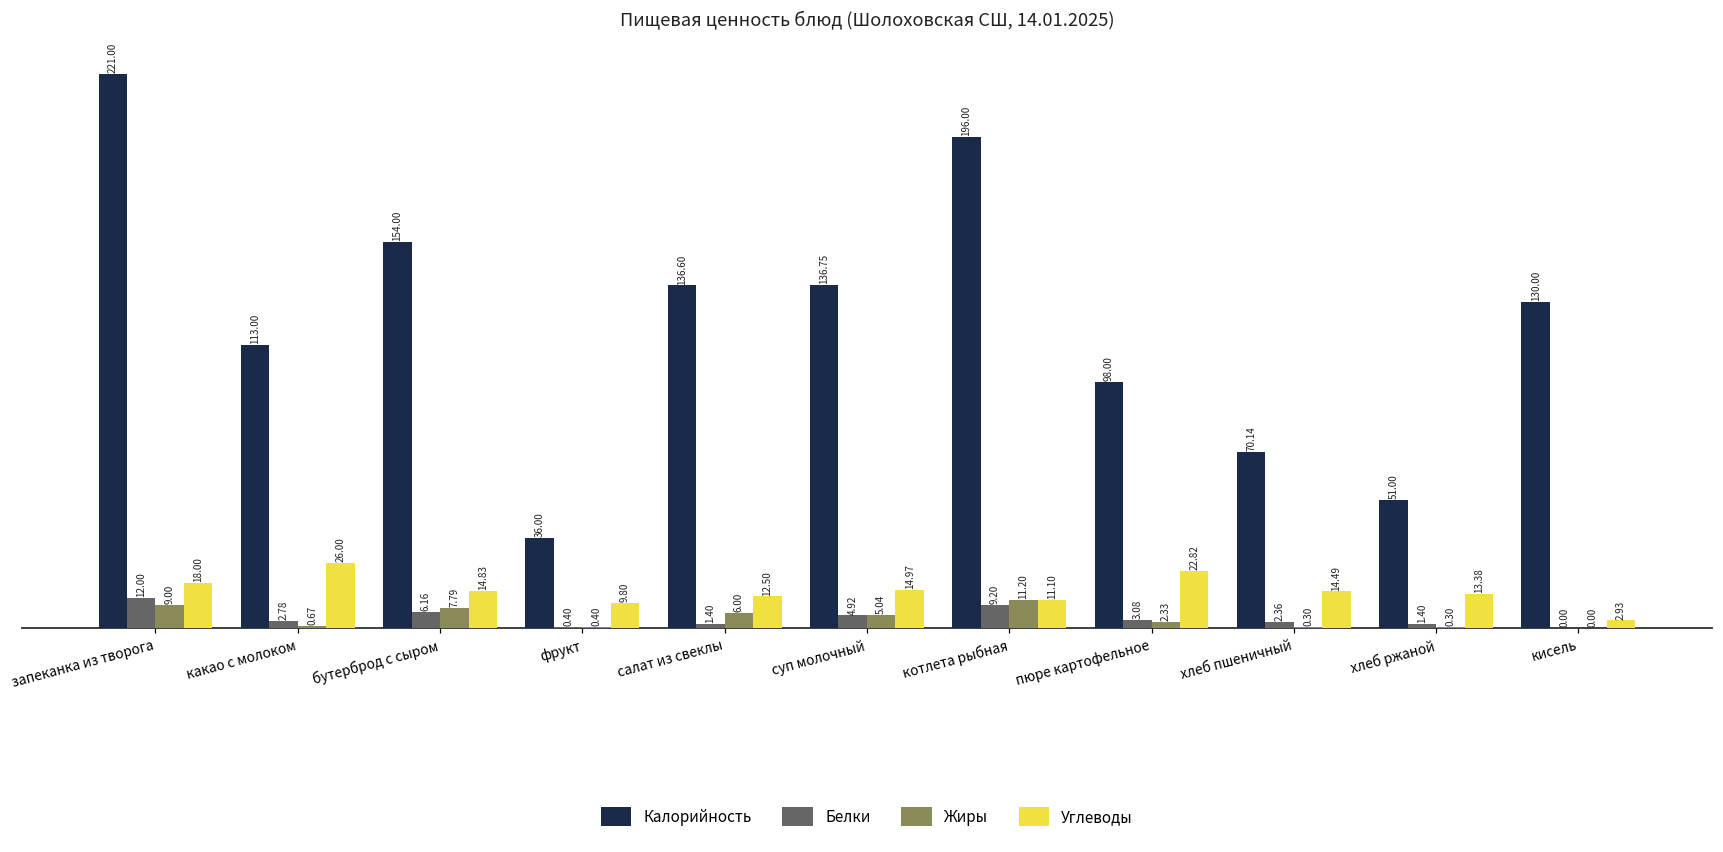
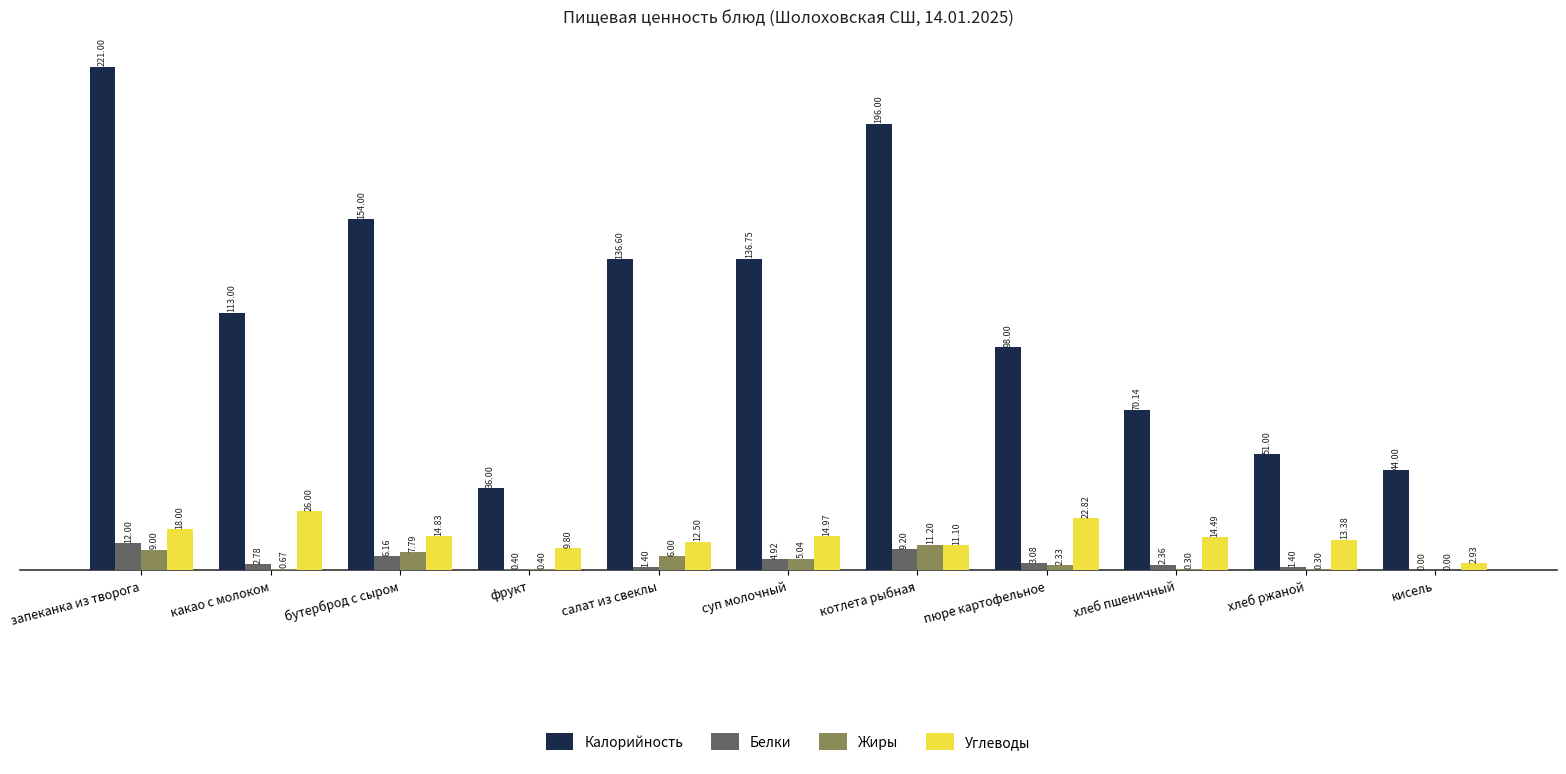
Калорийность, кисель: 130.00 -> 44.00
